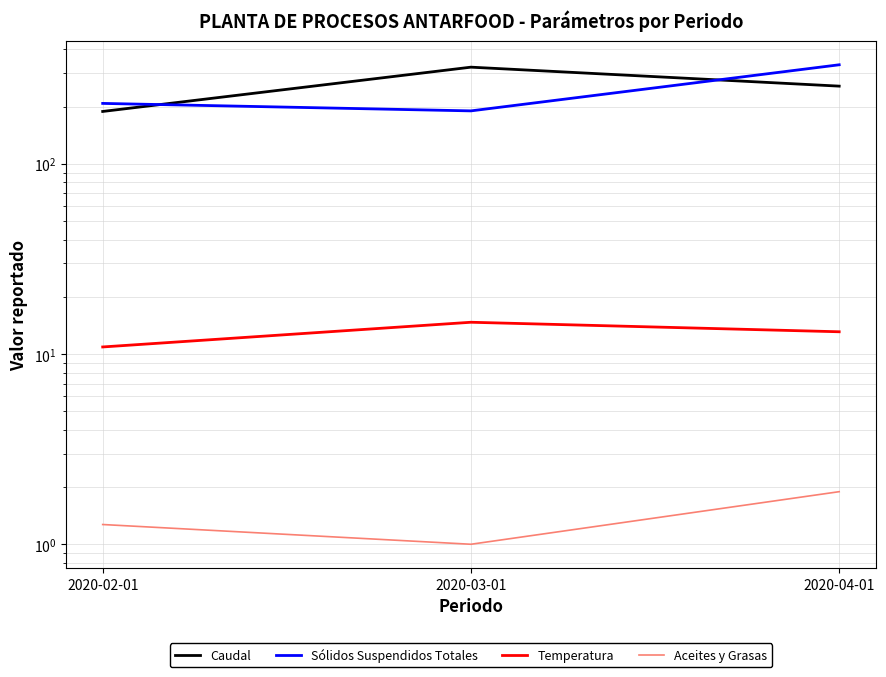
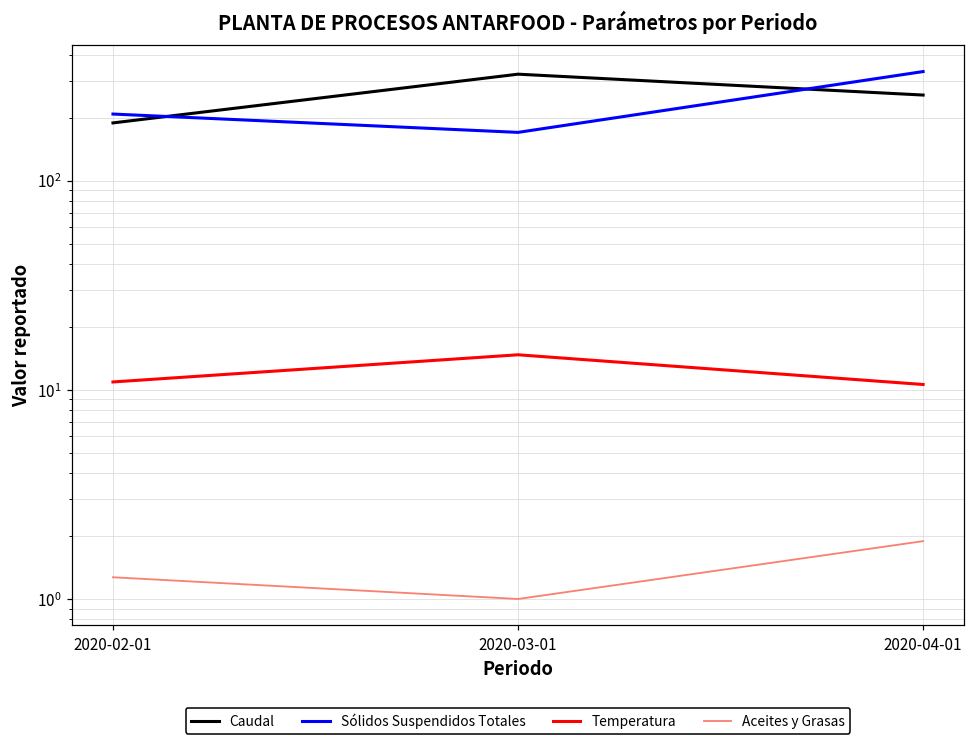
Sólidos Suspendidos Totales, 2020-03-01: 190 -> 170
Temperatura, 2020-04-01: 13 -> 11
